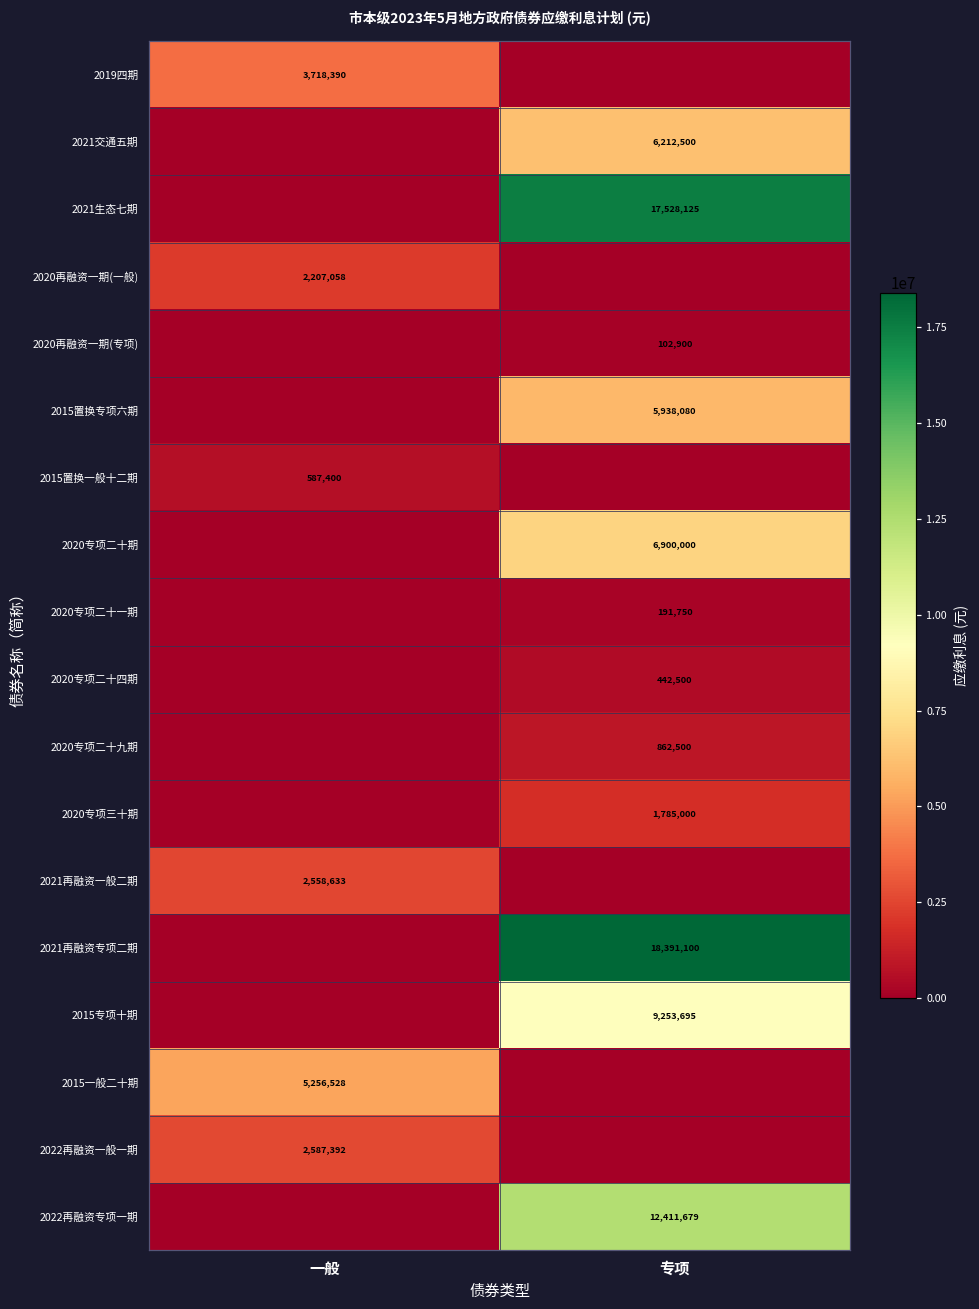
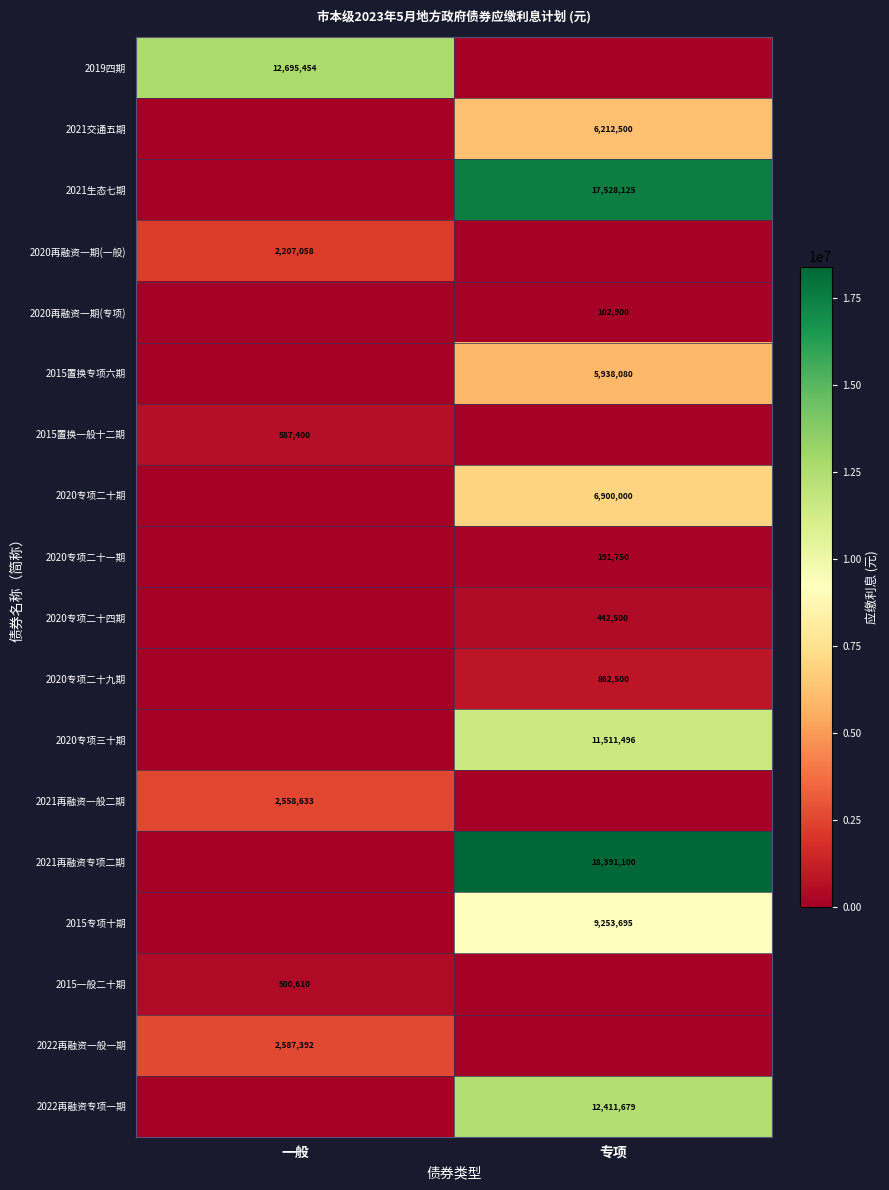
2019四期, 一般: 3,718,390 -> 12,695,454
2020专项三十期, 专项: 1,785,000 -> 11,511,496
2015一般二十期, 一般: 5,256,528 -> 500,610
